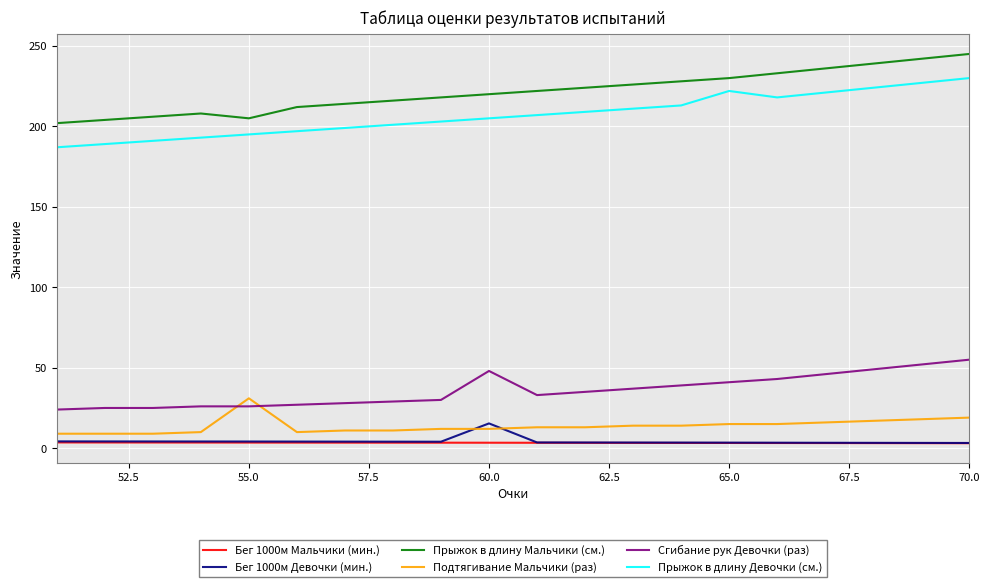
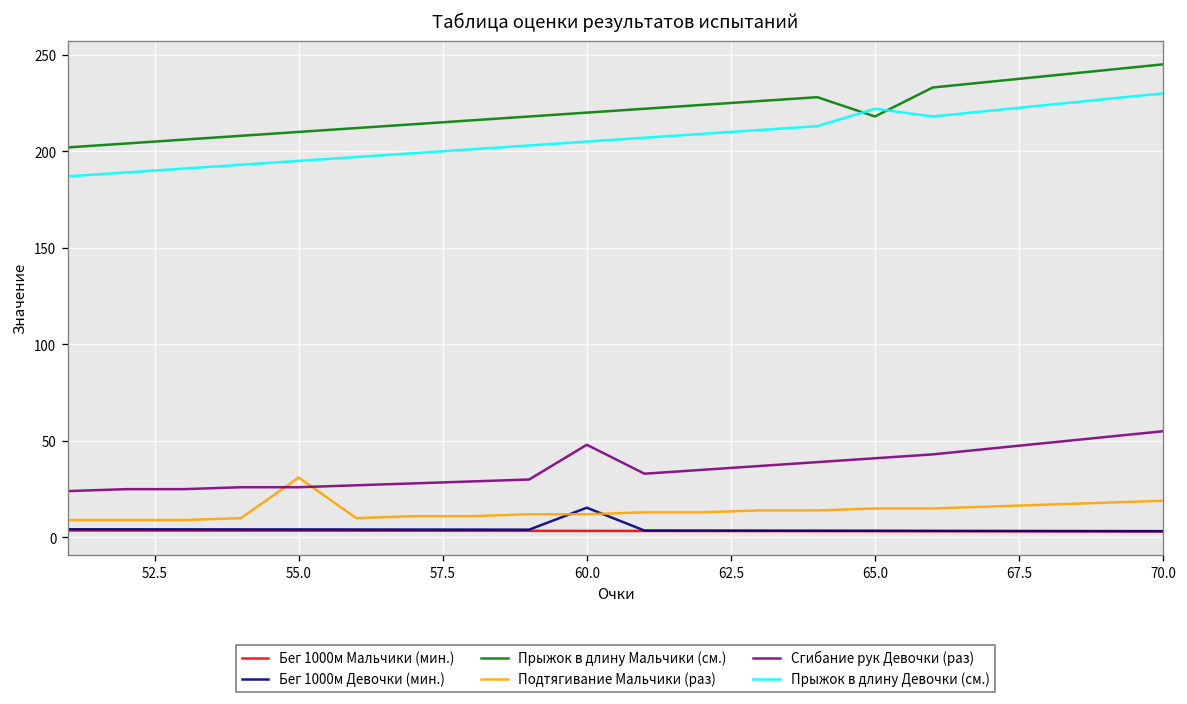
Прыжок в длину Мальчики (см.), 55.0: 205 -> 210
Прыжок в длину Мальчики (см.), 65.0: 230 -> 218
